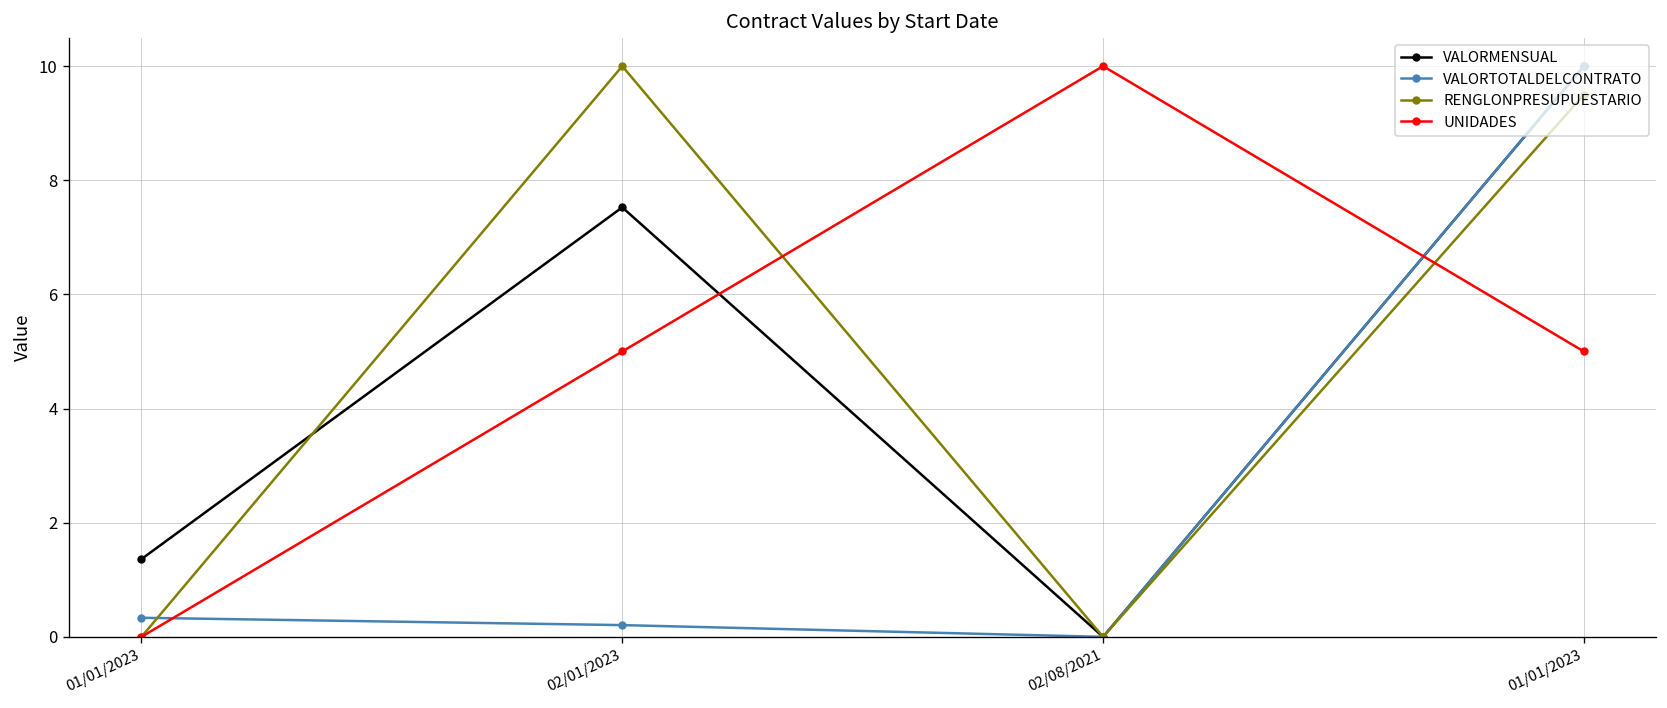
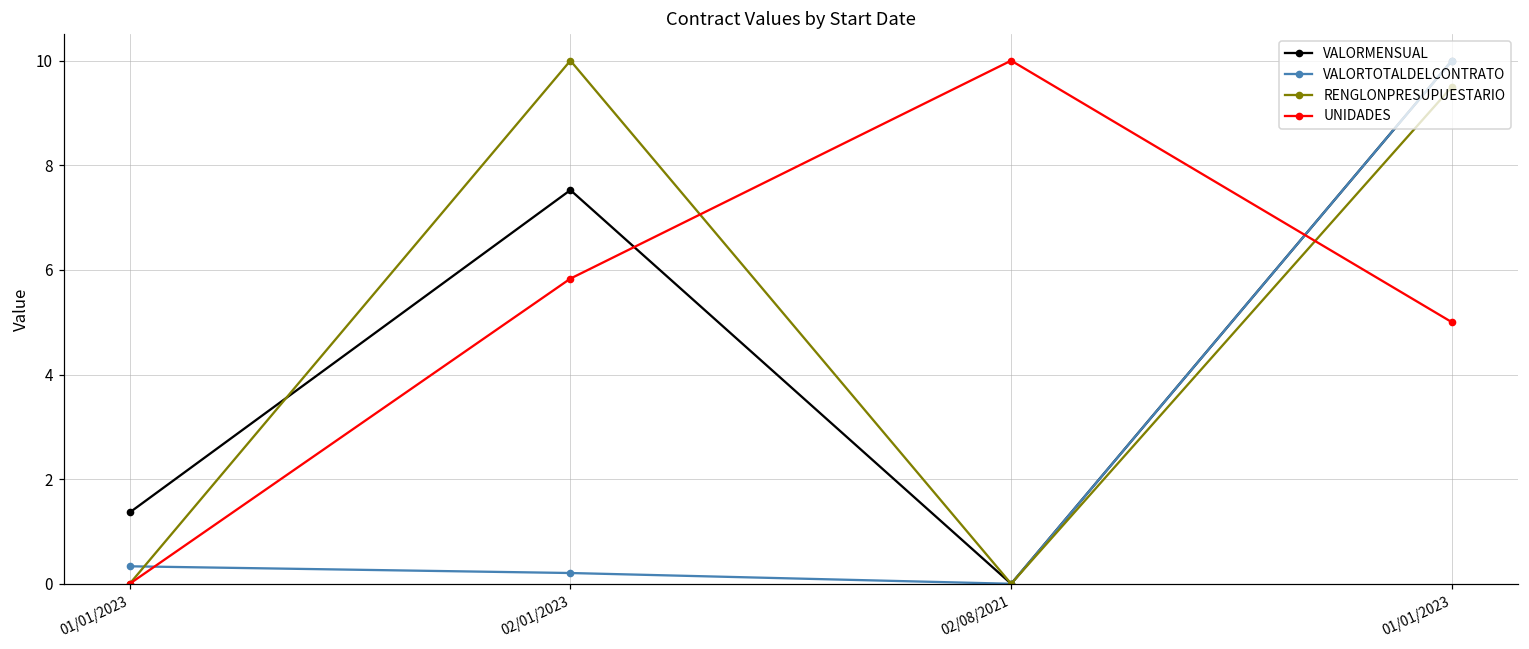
UNIDADES, 02/01/2023: 5.0 -> 5.8
